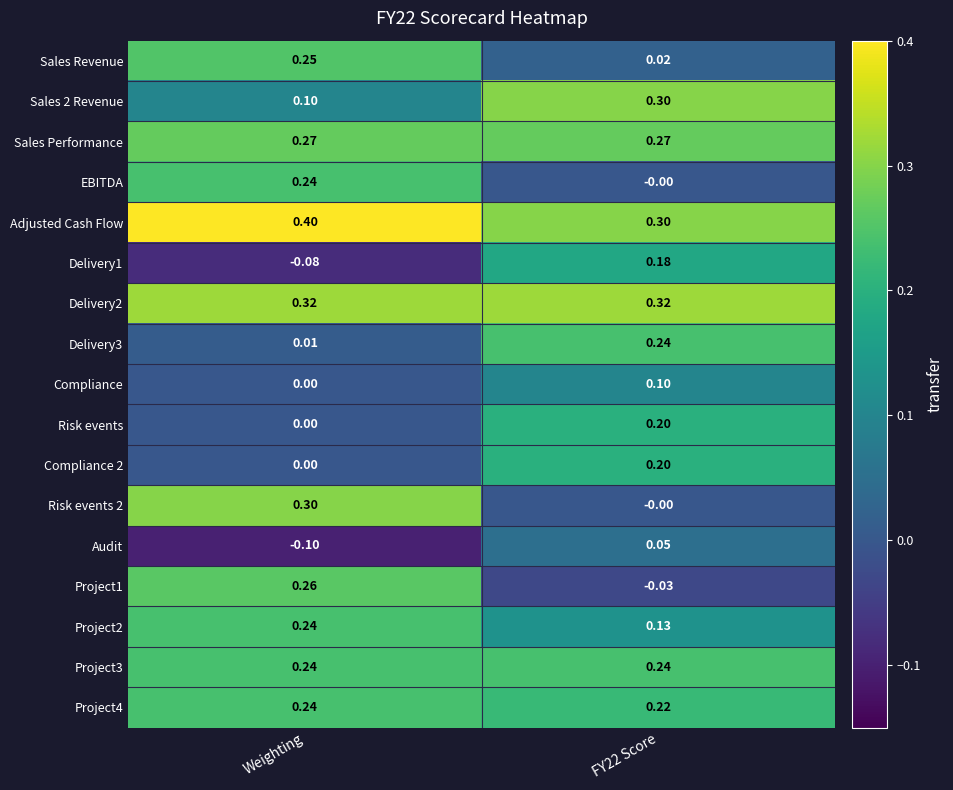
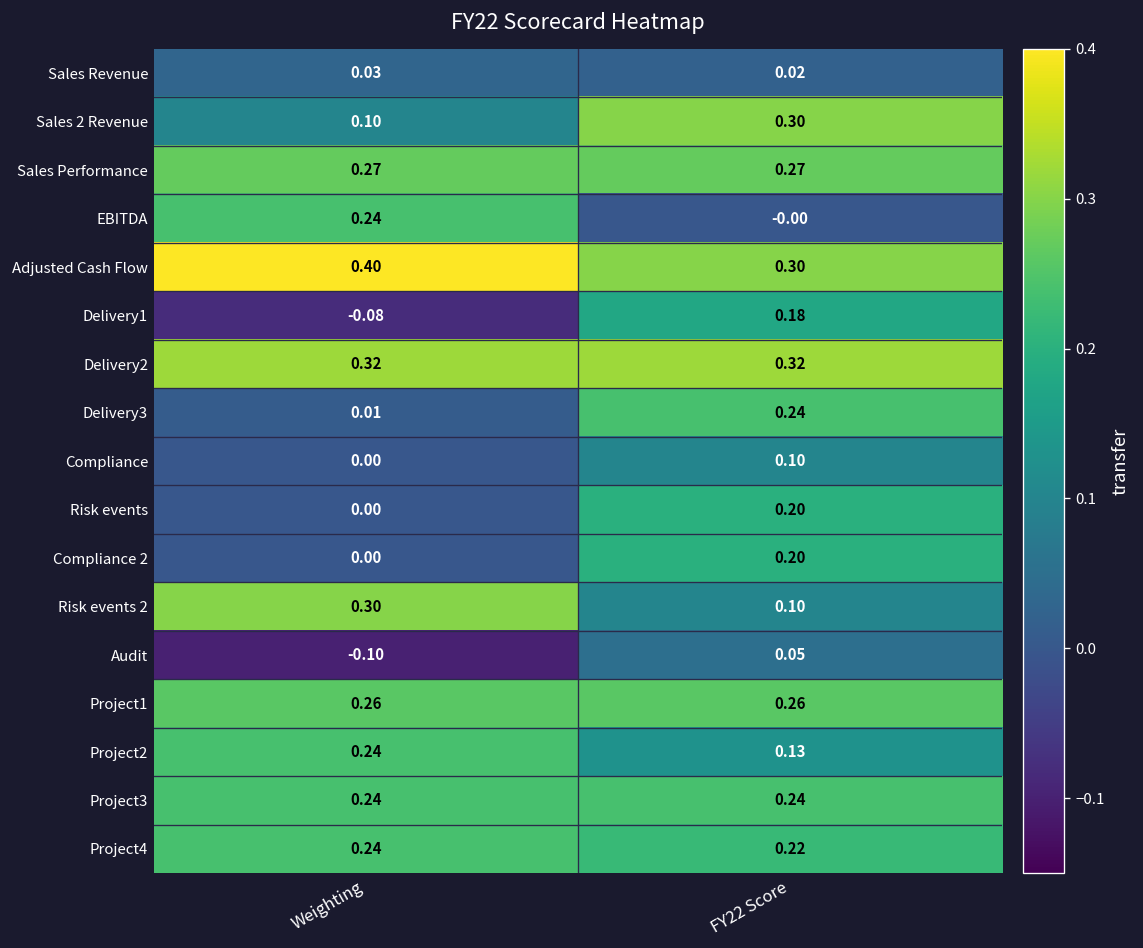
Sales Revenue, Weighting: 0.25 -> 0.03
Risk events 2, FY22 Score: -0.00 -> 0.10
Project1, FY22 Score: -0.03 -> 0.26
